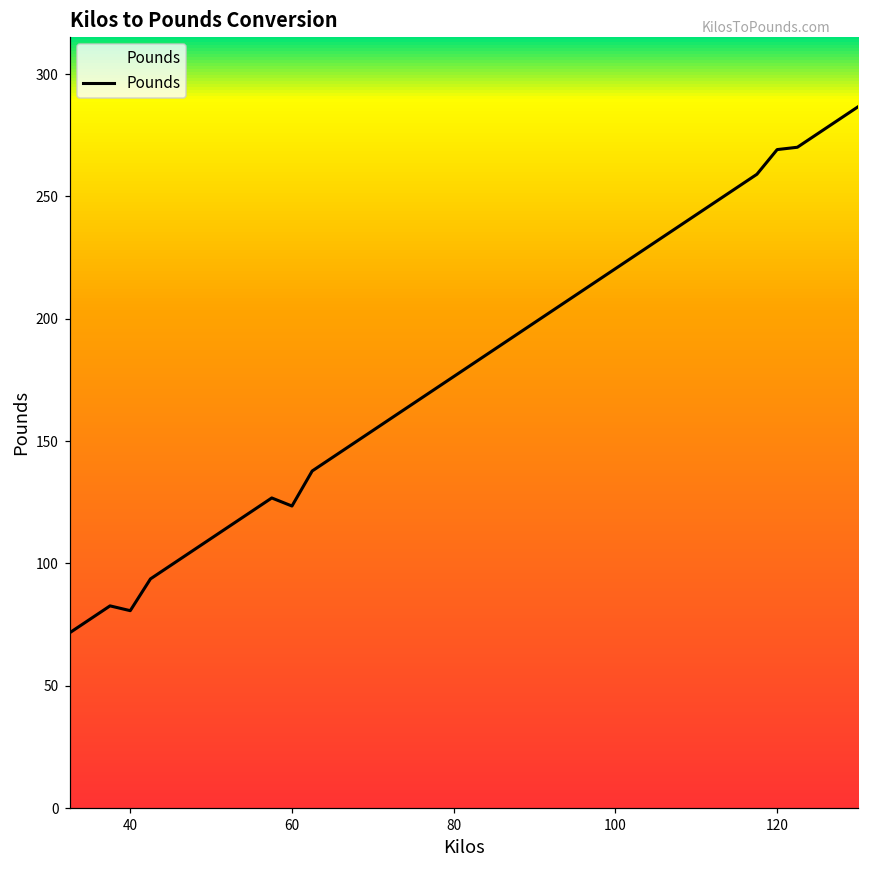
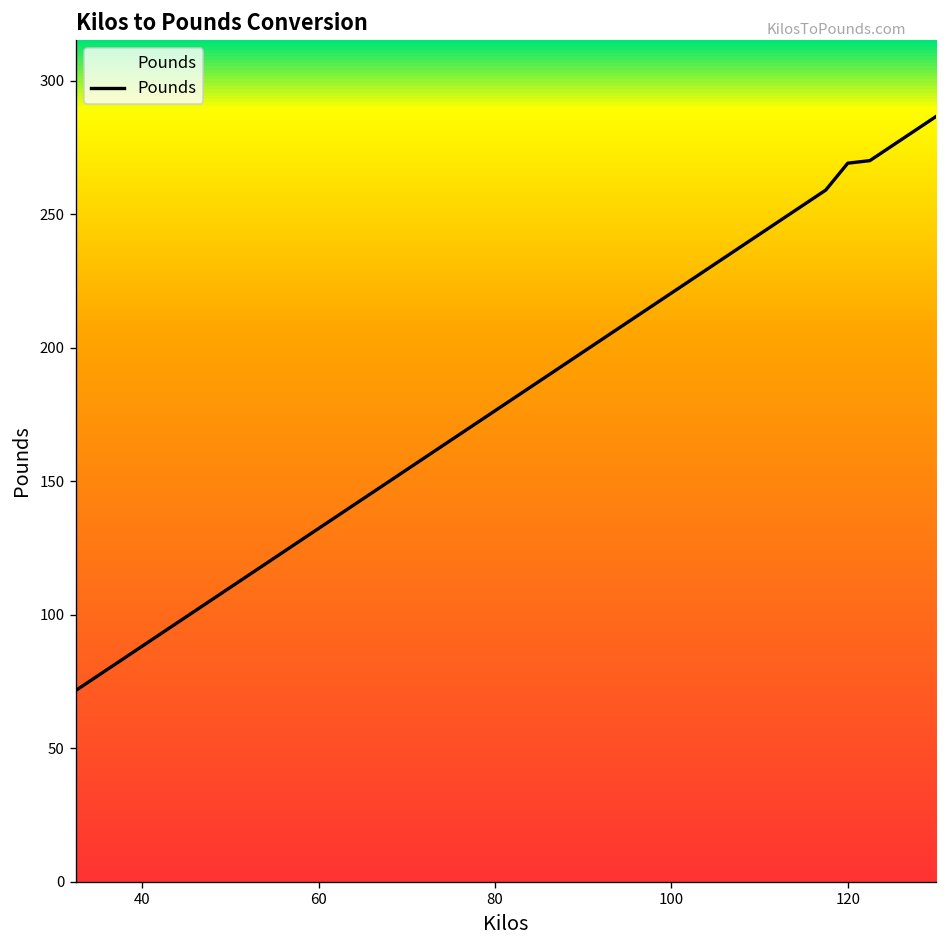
40: 81 -> 88
60: 123 -> 132
